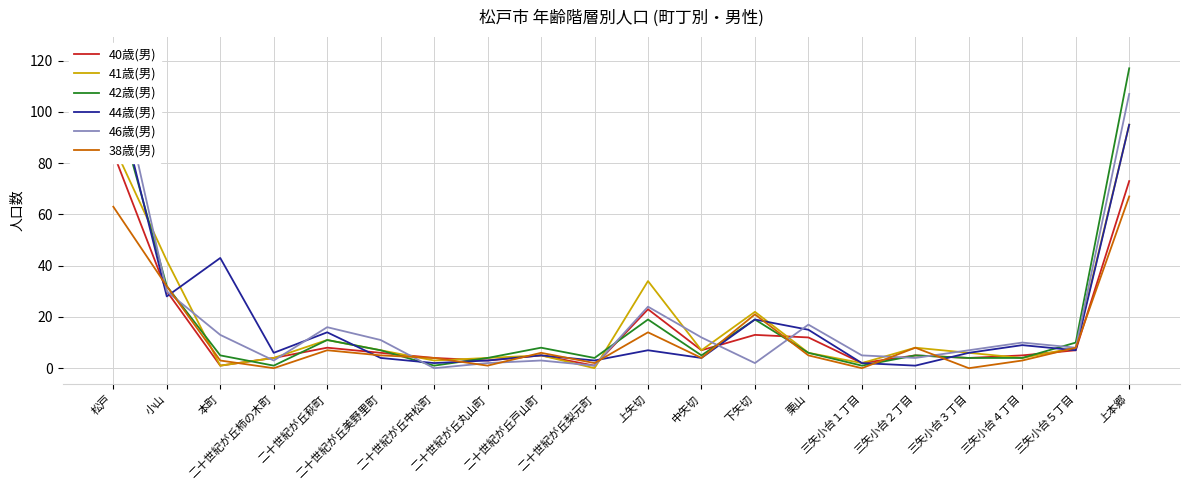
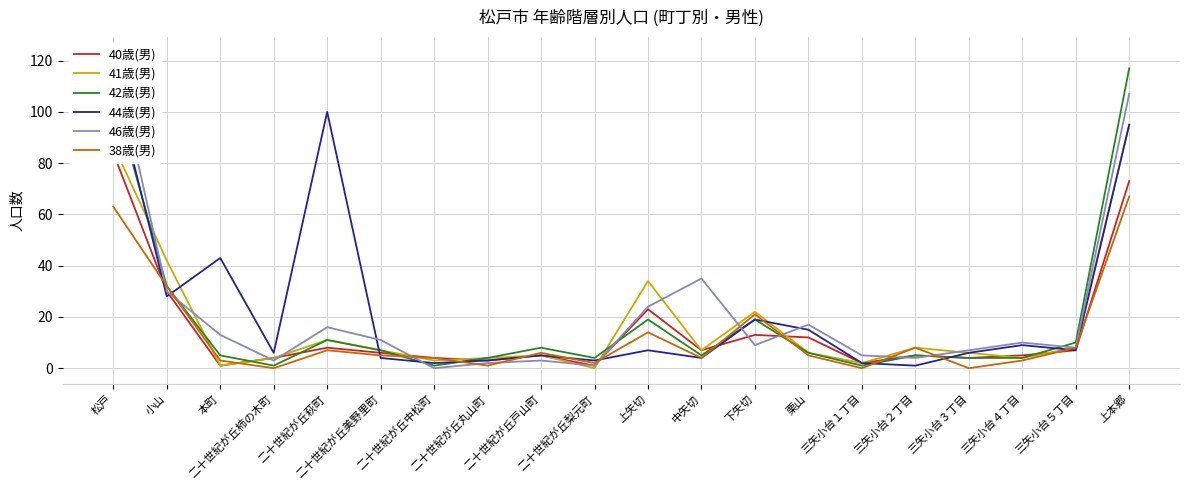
44歳(男), 二十世紀が丘萩町: 14 -> 100
46歳(男), 中矢切: 12 -> 35
46歳(男), 下矢切: 2 -> 9
